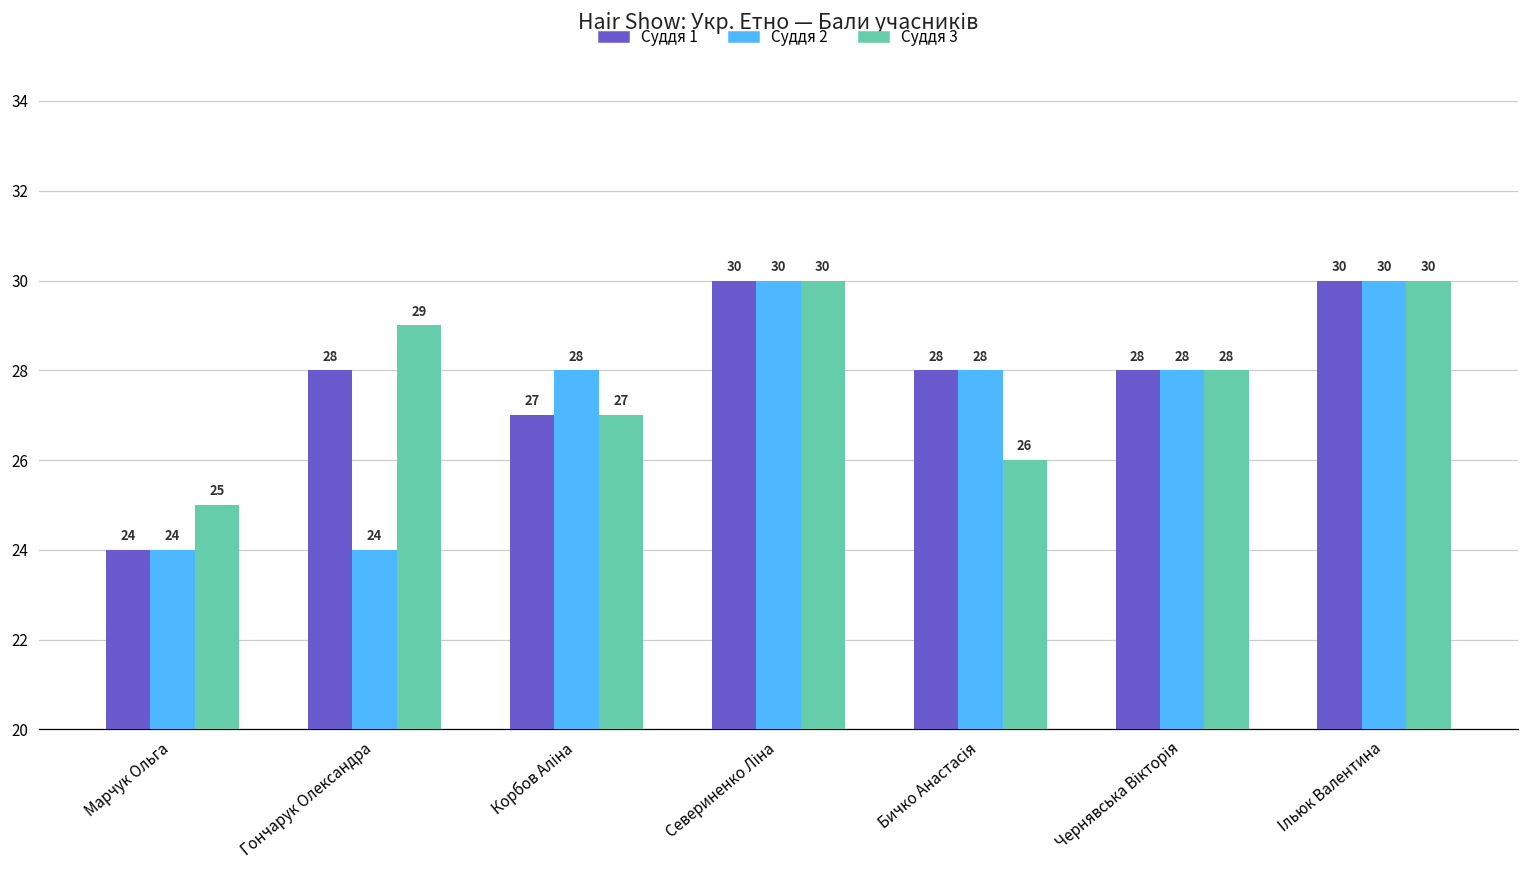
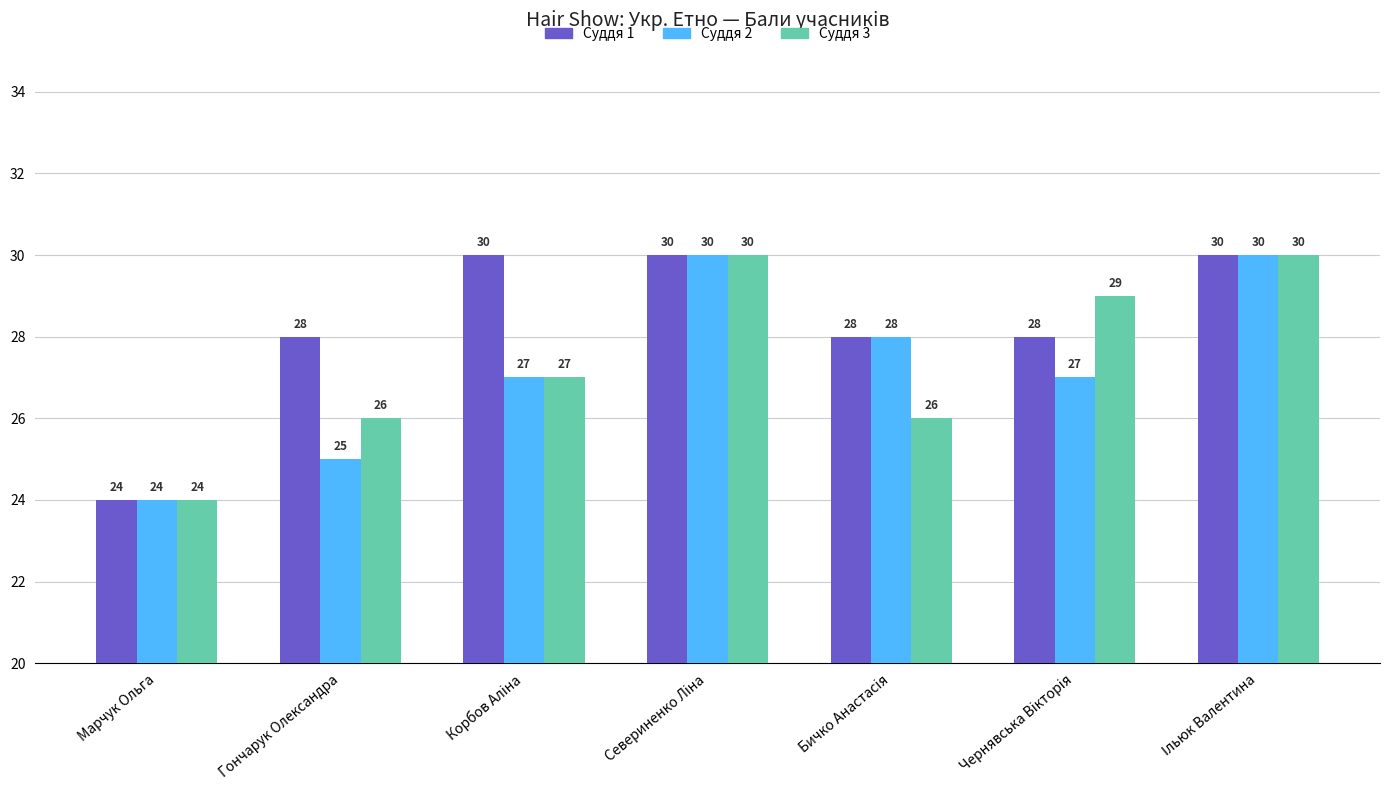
Суддя 3, Марчук Ольга: 25 -> 24
Суддя 2, Гончарук Олександра: 24 -> 25
Суддя 3, Гончарук Олександра: 29 -> 26
Суддя 1, Корбов Аліна: 27 -> 30
Суддя 2, Корбов Аліна: 28 -> 27
Суддя 2, Чернявська Вікторія: 28 -> 27
Суддя 3, Чернявська Вікторія: 28 -> 29
